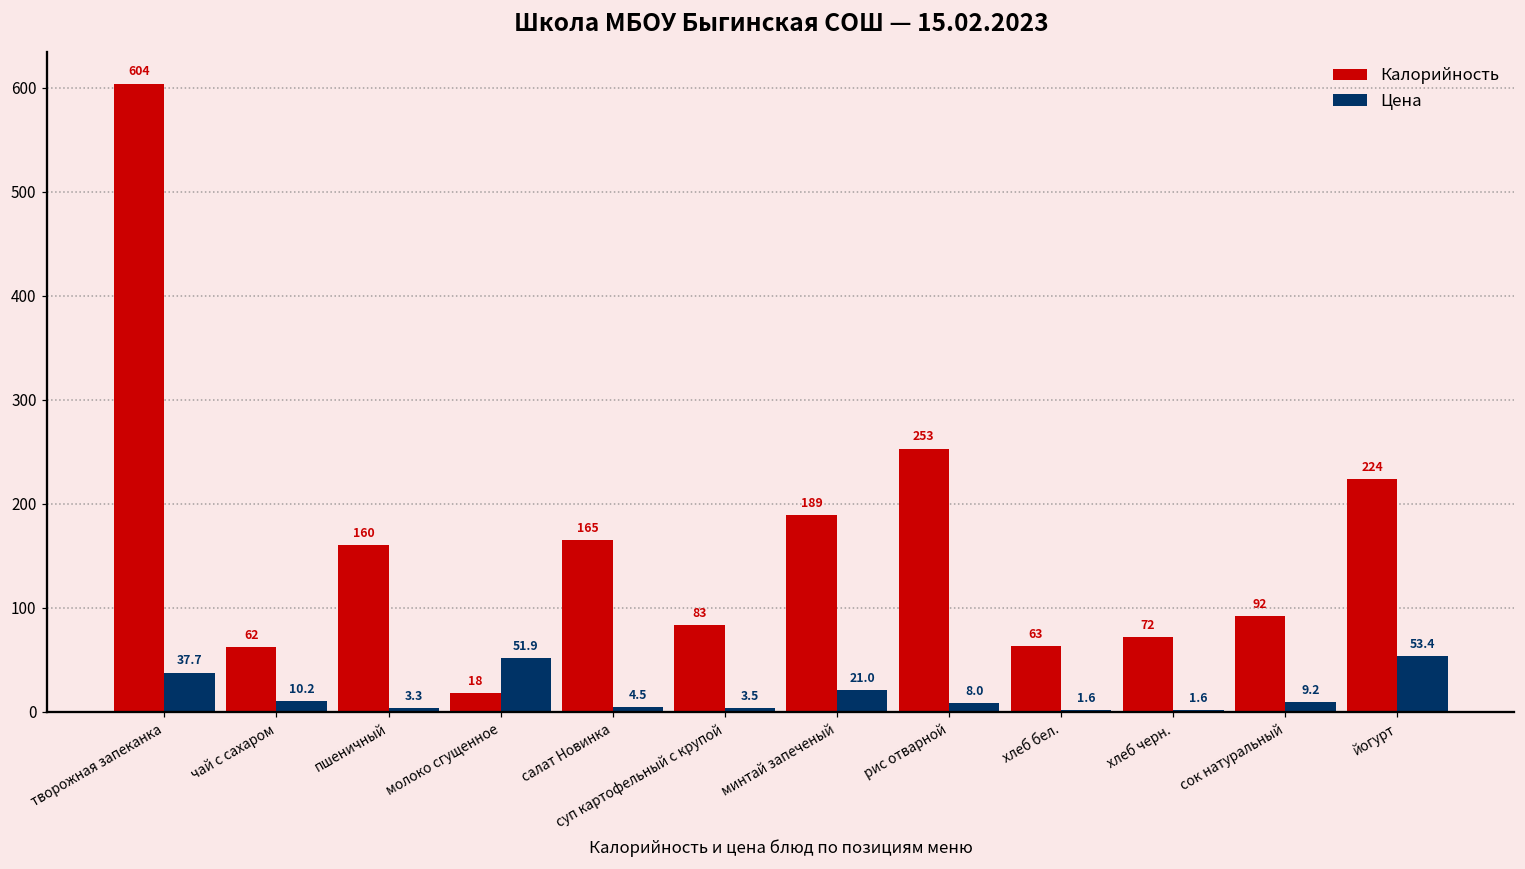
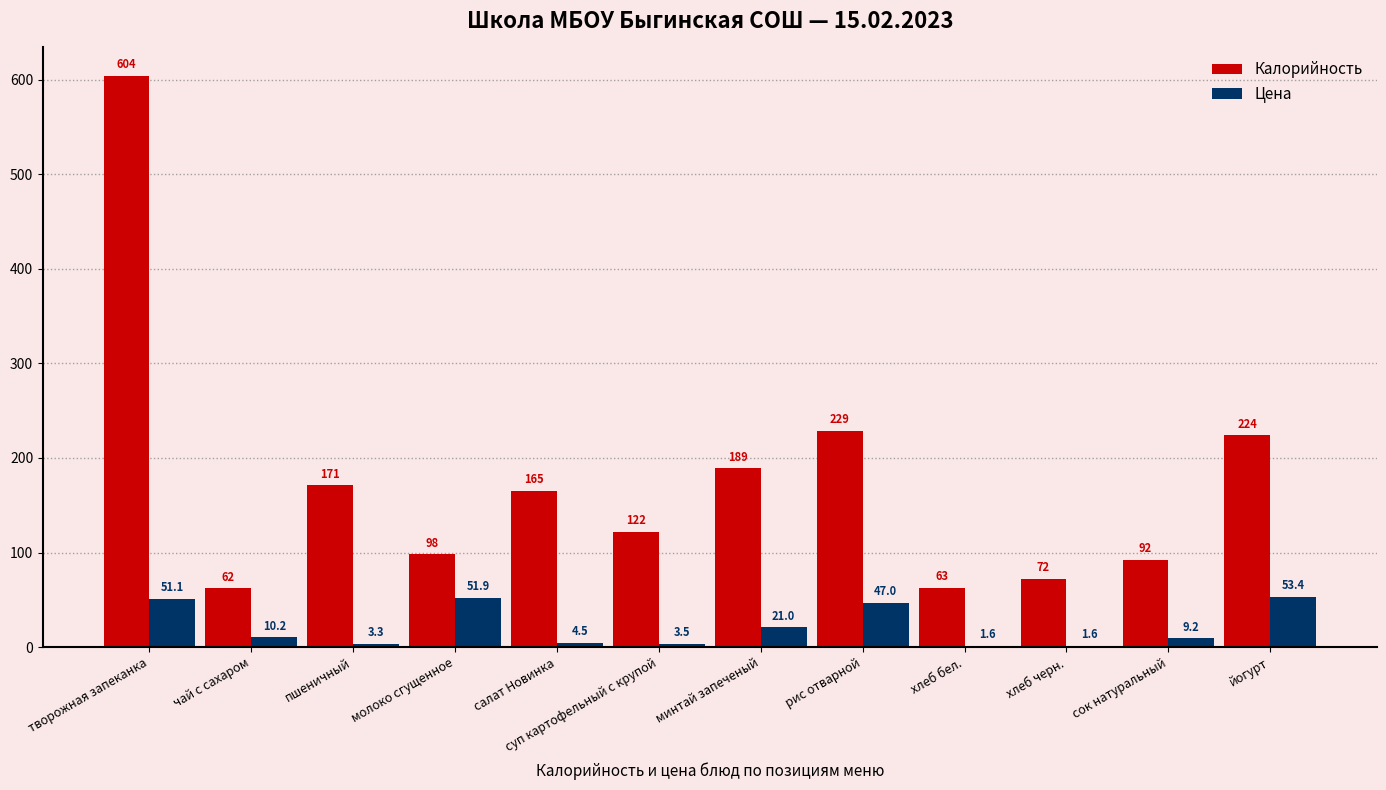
Цена, творожная запеканка: 37.7 -> 51.1
Калорийность, пшеничный: 160 -> 171
Калорийность, молоко сгущенное: 18 -> 98
Калорийность, суп картофельный с крупой: 83 -> 122
Калорийность, рис отварной: 253 -> 229
Цена, рис отварной: 8.0 -> 47.0
